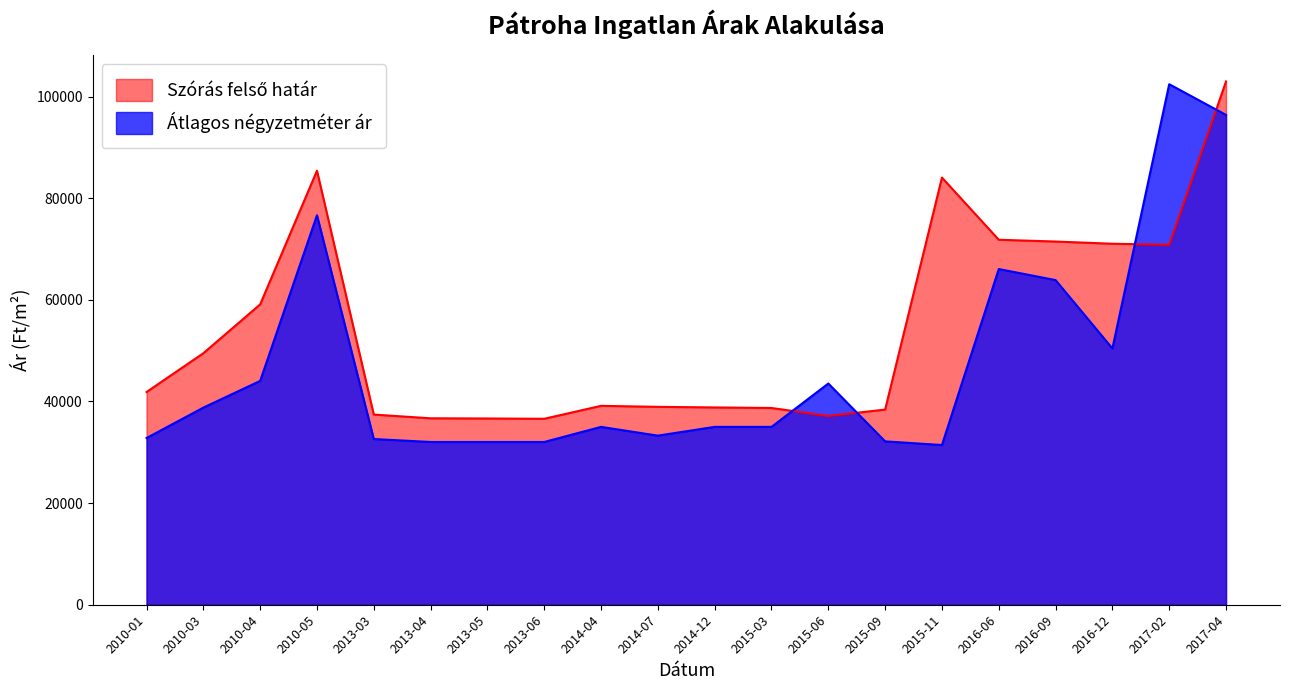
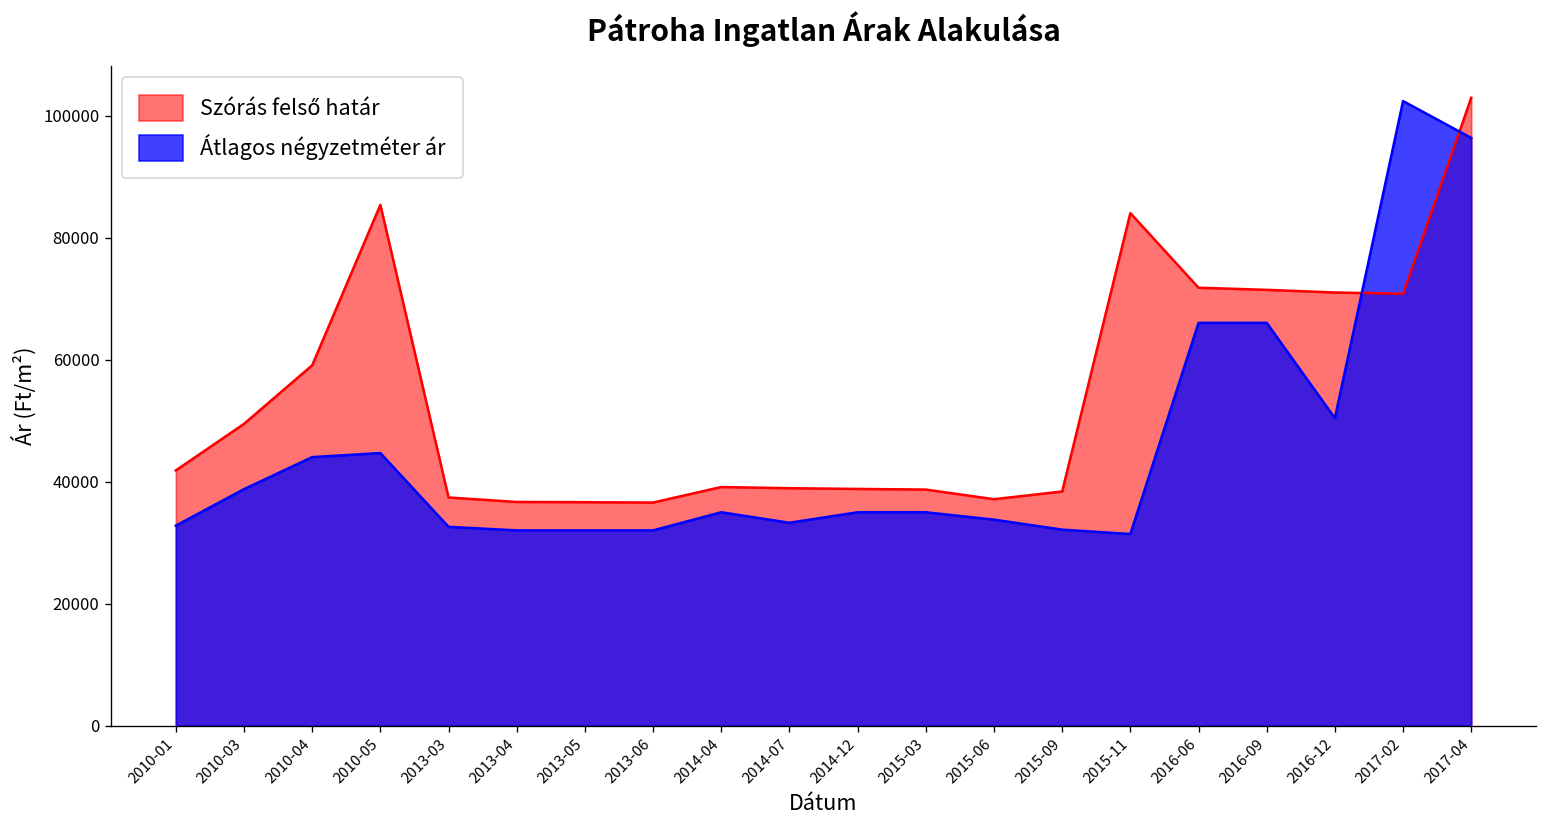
Átlagos négyzetméter ár, 2010-05: 77000 -> 45000
Átlagos négyzetméter ár, 2015-06: 44000 -> 34000
Átlagos négyzetméter ár, 2016-09: 64000 -> 66000
